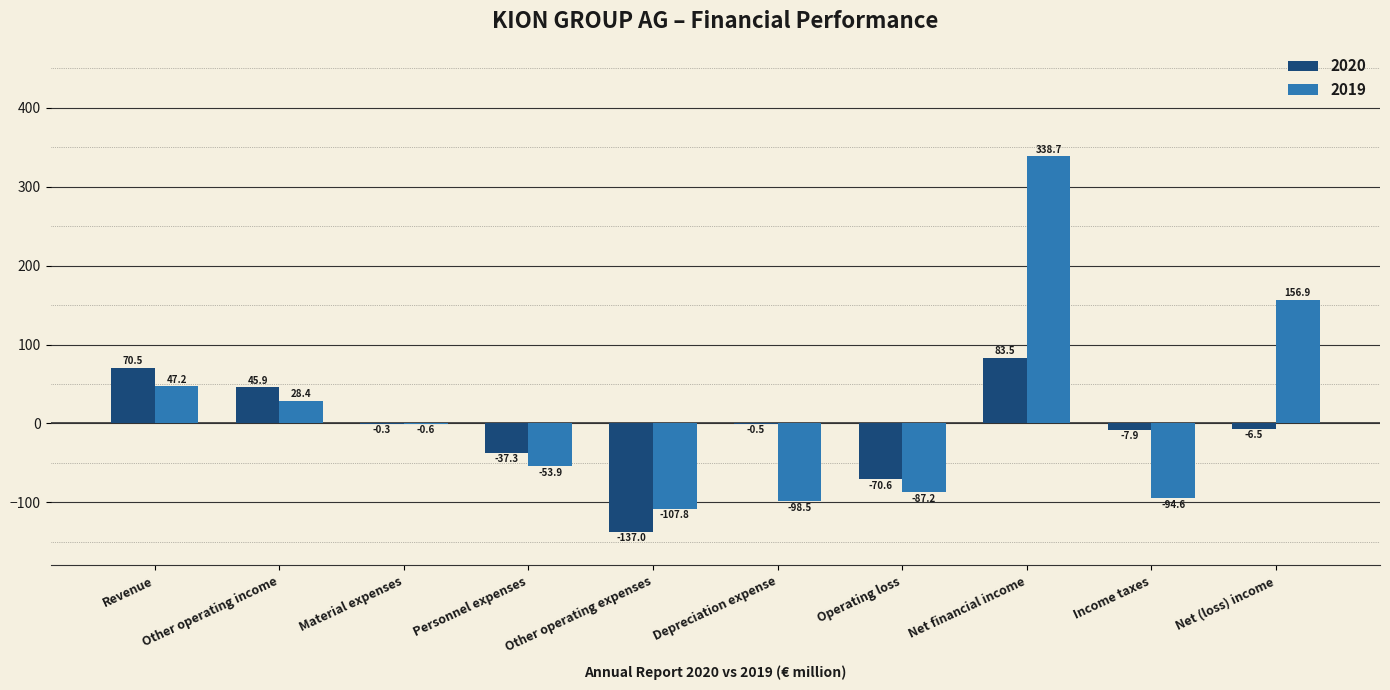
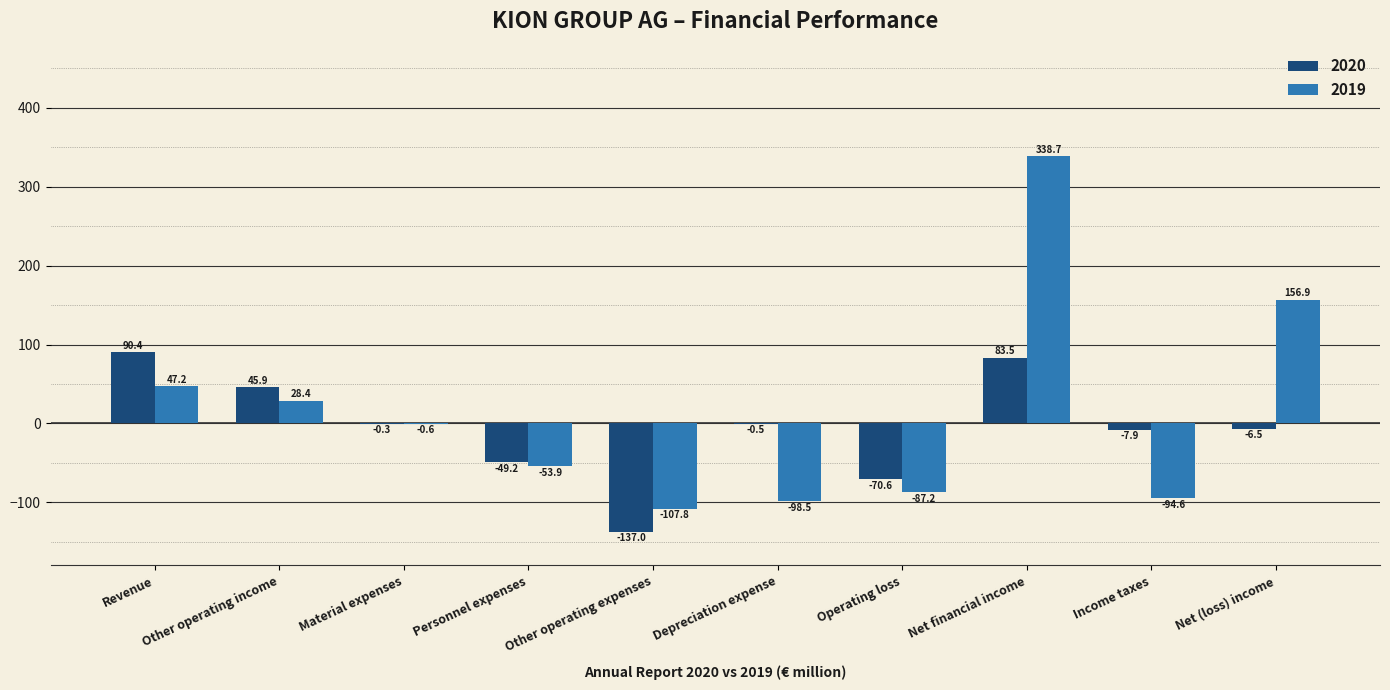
2020, Revenue: 70.5 -> 90.4
2020, Personnel expenses: -37.3 -> -49.2
